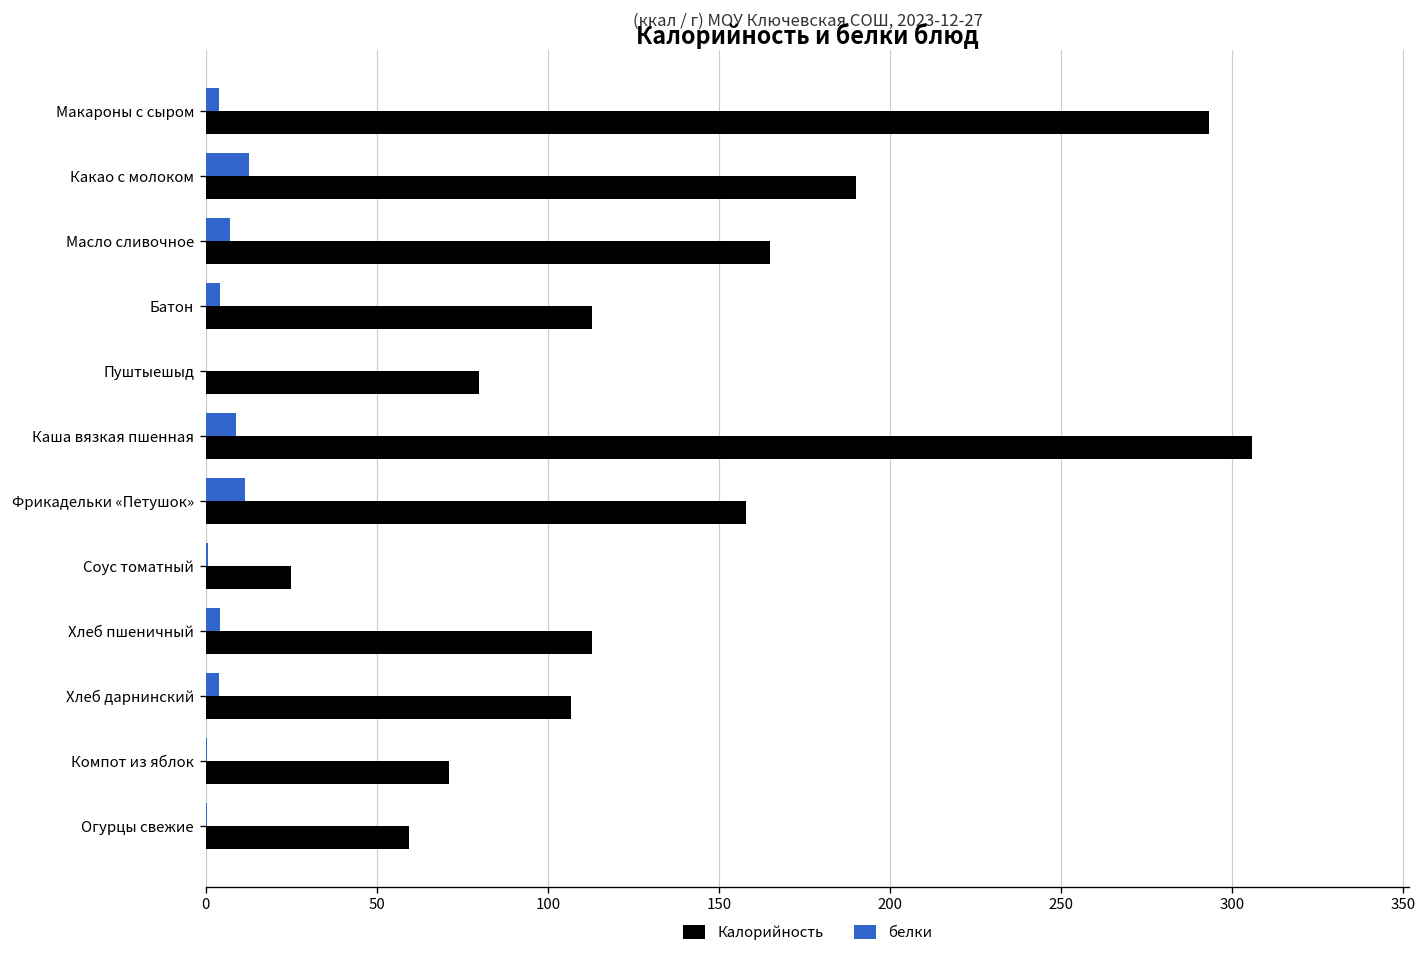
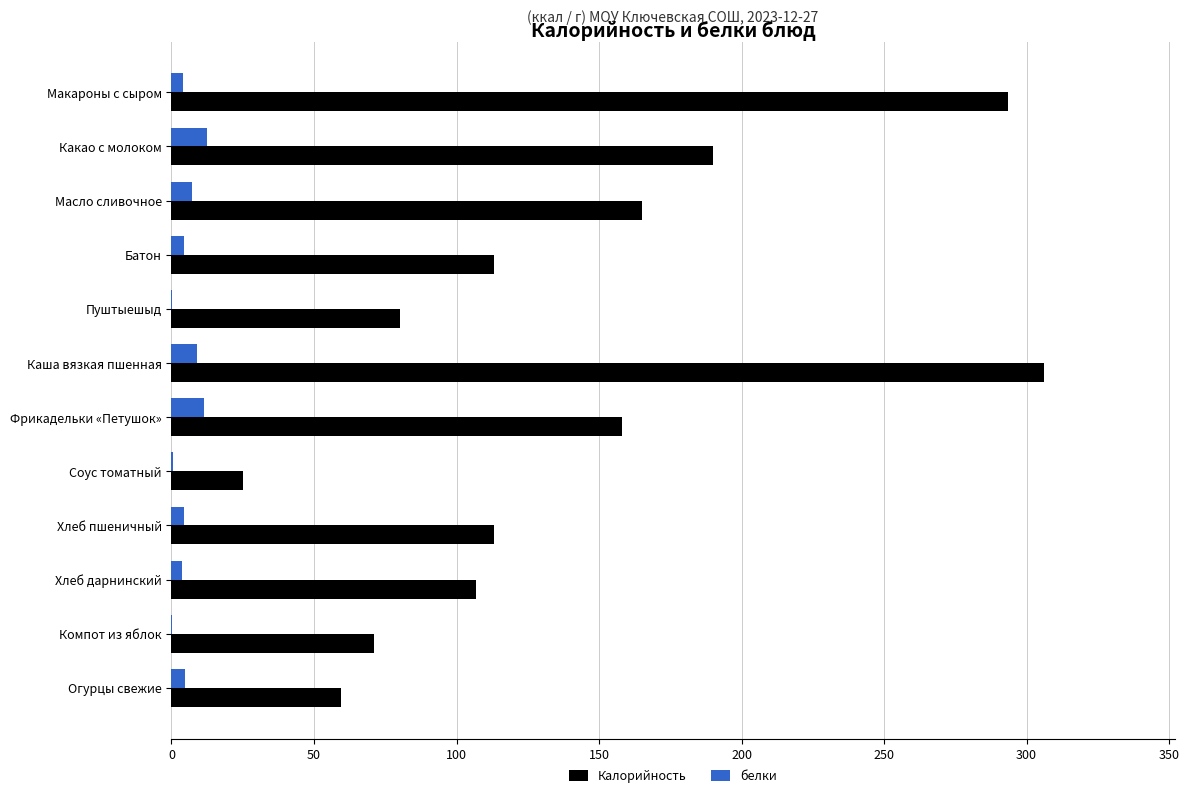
белки, Огурцы свежие: 0 -> 5
